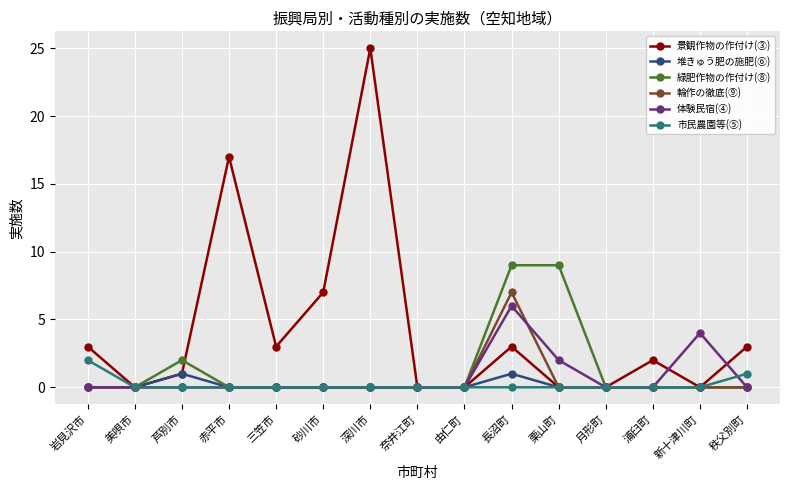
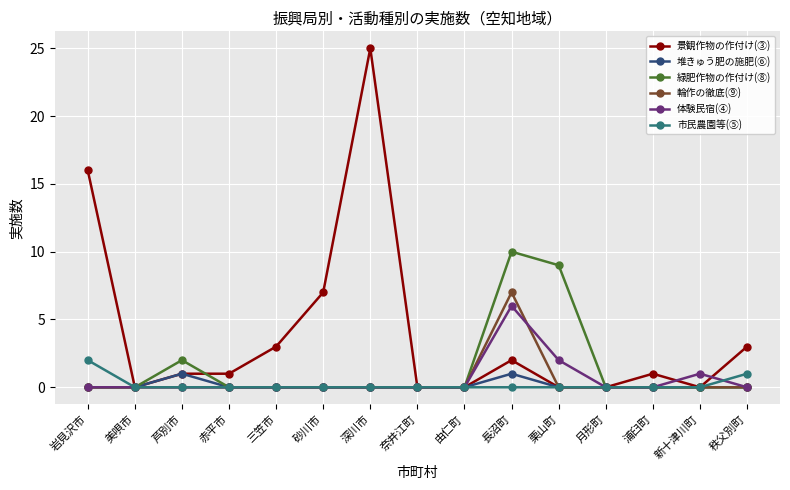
景観作物の作付け(③), 岩見沢市: 3 -> 16
景観作物の作付け(③), 赤平市: 17 -> 1
景観作物の作付け(③), 長沼町: 3 -> 2
緑肥作物の作付け(⑧), 長沼町: 9 -> 10
景観作物の作付け(③), 浦臼町: 2 -> 1
体験民宿(④), 新十津川町: 4 -> 1
